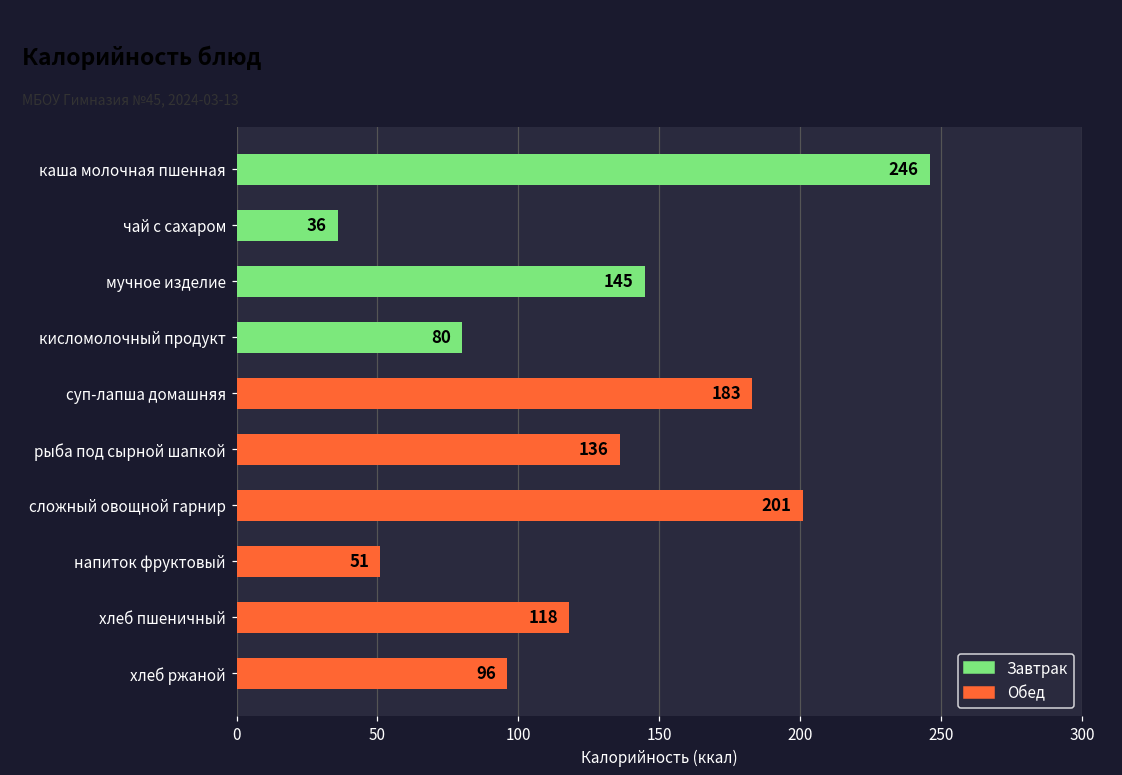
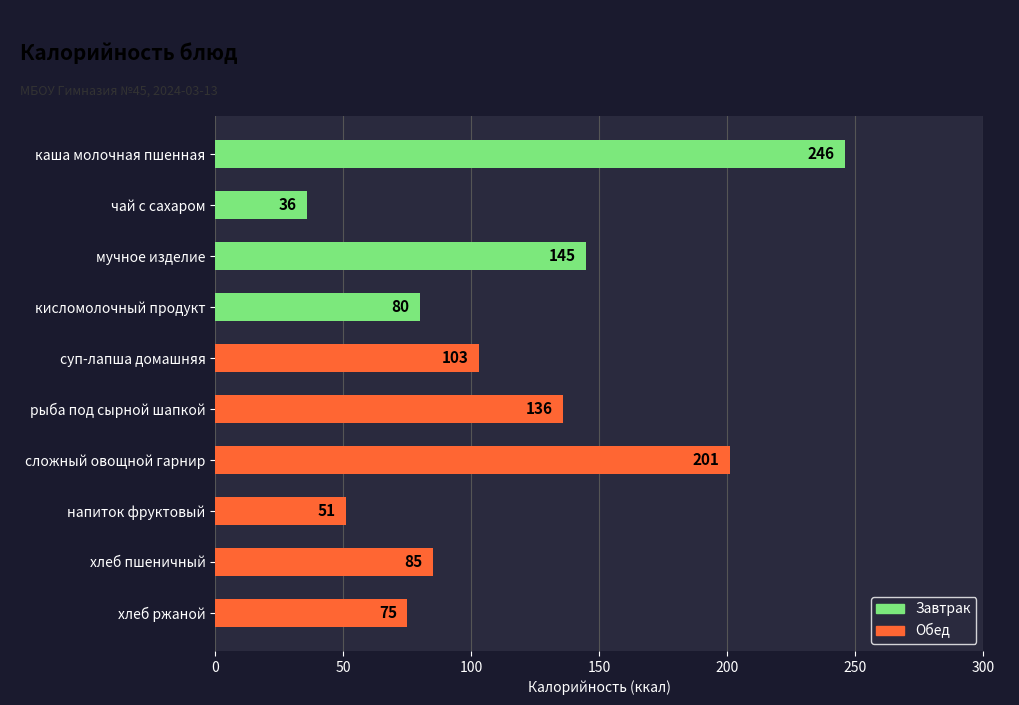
суп-лапша домашняя: 183 -> 103
хлеб пшеничный: 118 -> 85
хлеб ржаной: 96 -> 75
